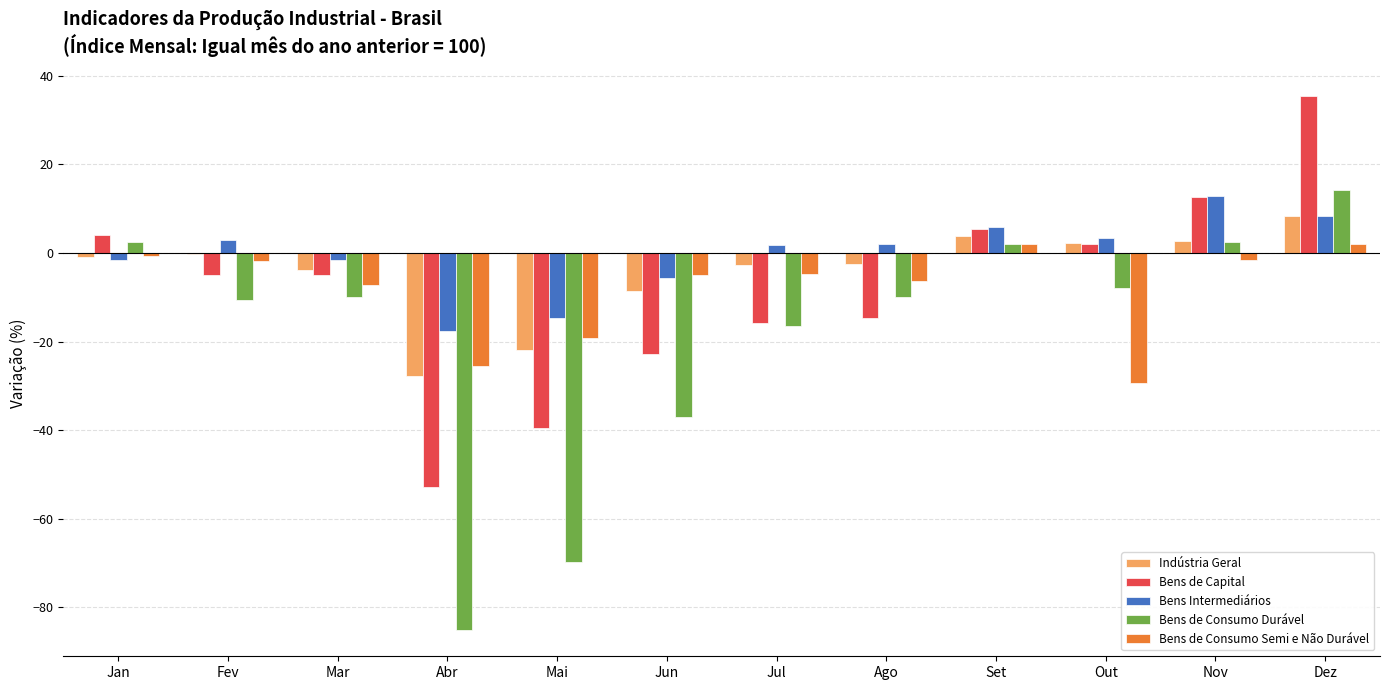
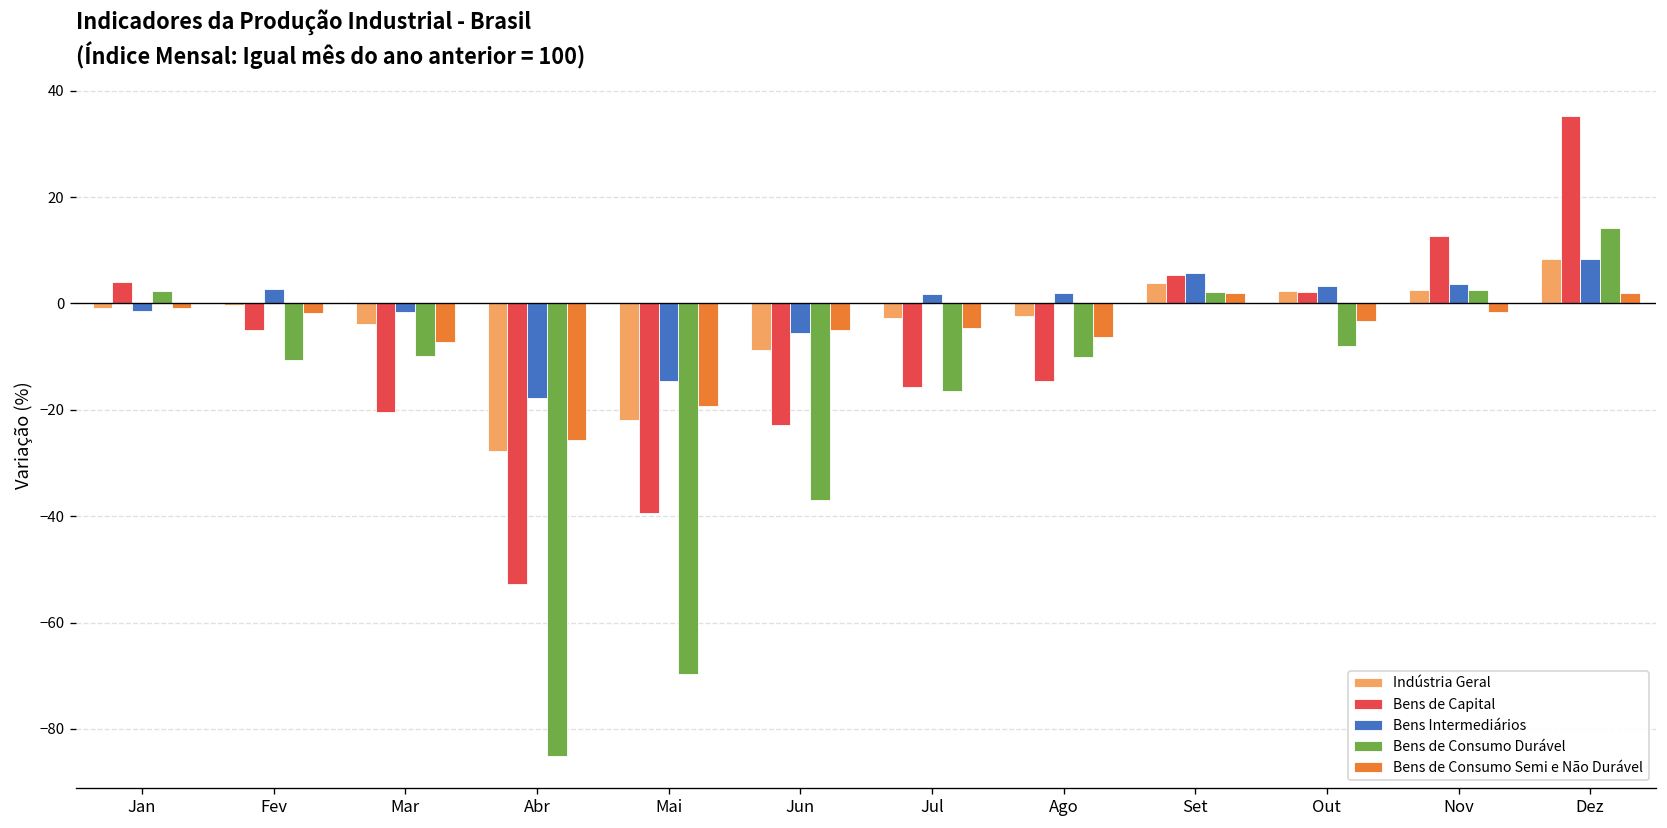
Bens de Capital, Mar: -5 -> -21
Bens de Consumo Semi e Não Durável, Out: -29 -> -3
Bens Intermediários, Nov: 13 -> 4
